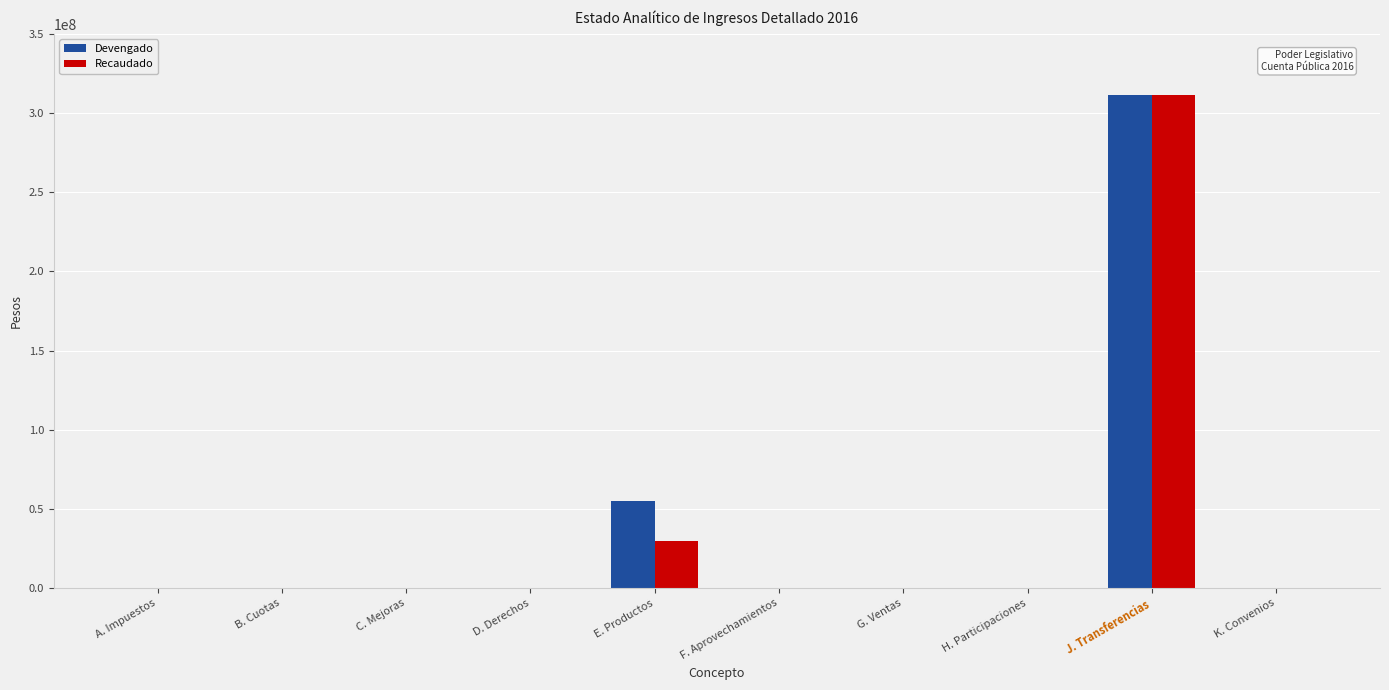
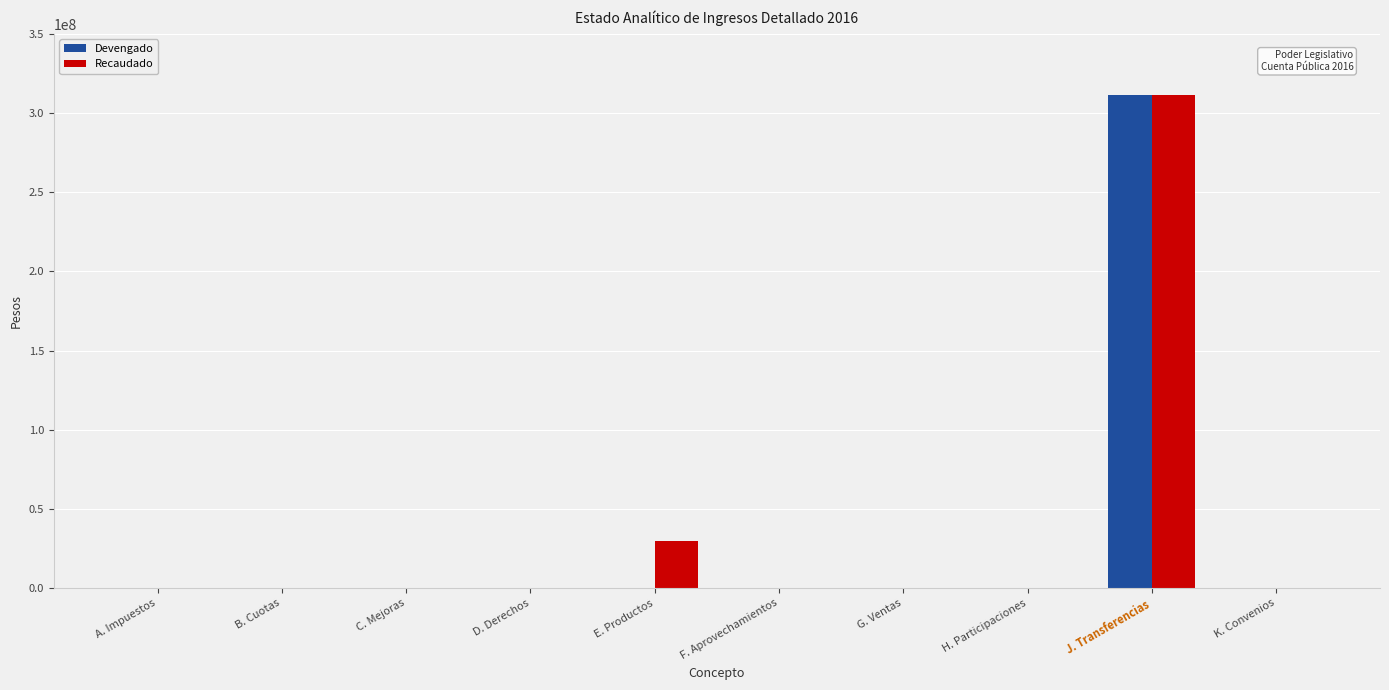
Devengado, E. Productos: 55000000 -> 0
